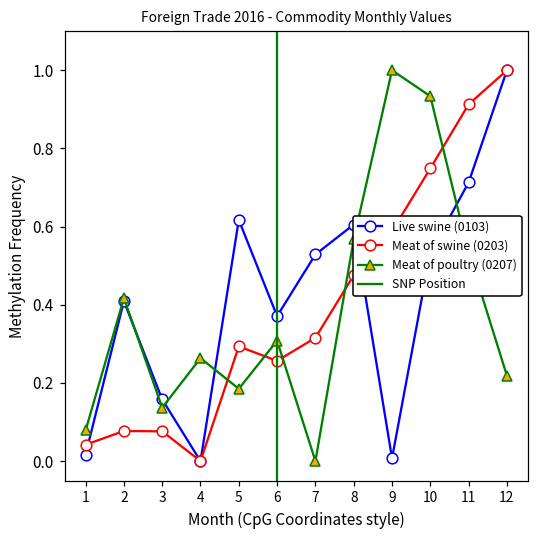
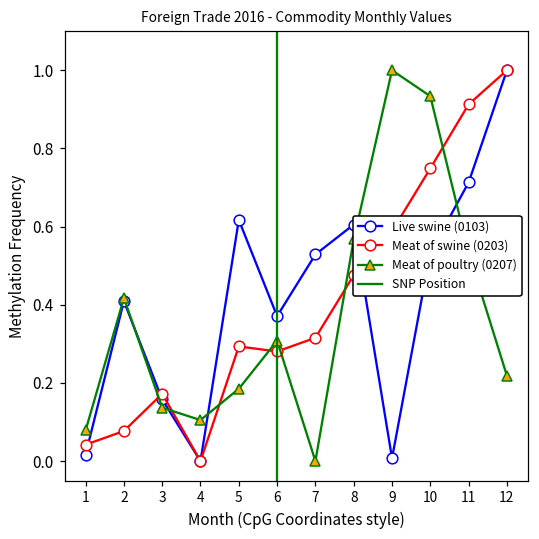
Meat of swine (0203), 3: 0.08 -> 0.17
Meat of poultry (0207), 4: 0.26 -> 0.11
Meat of swine (0203), 6: 0.26 -> 0.28
